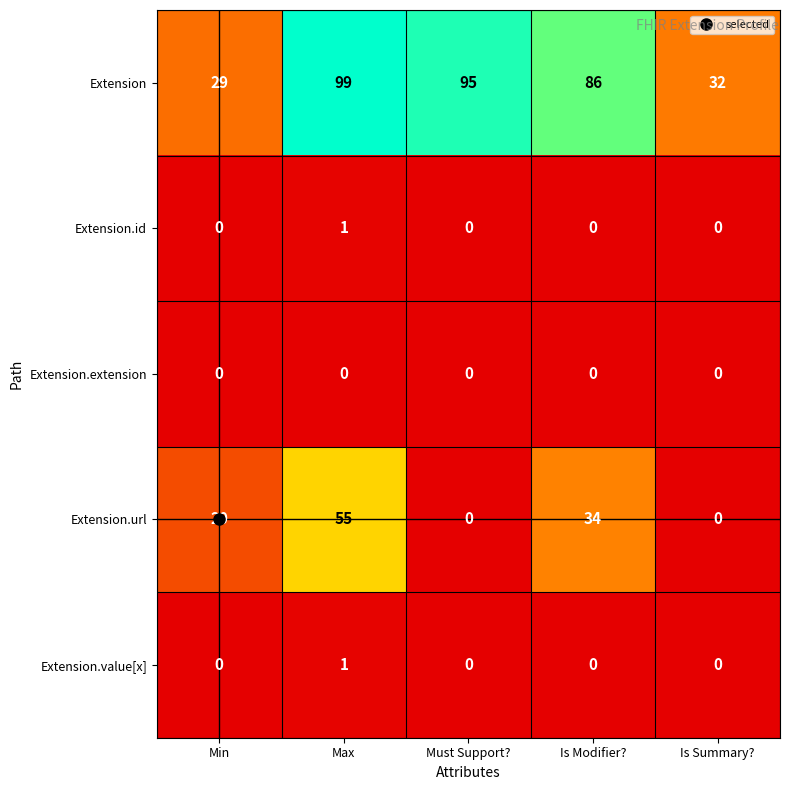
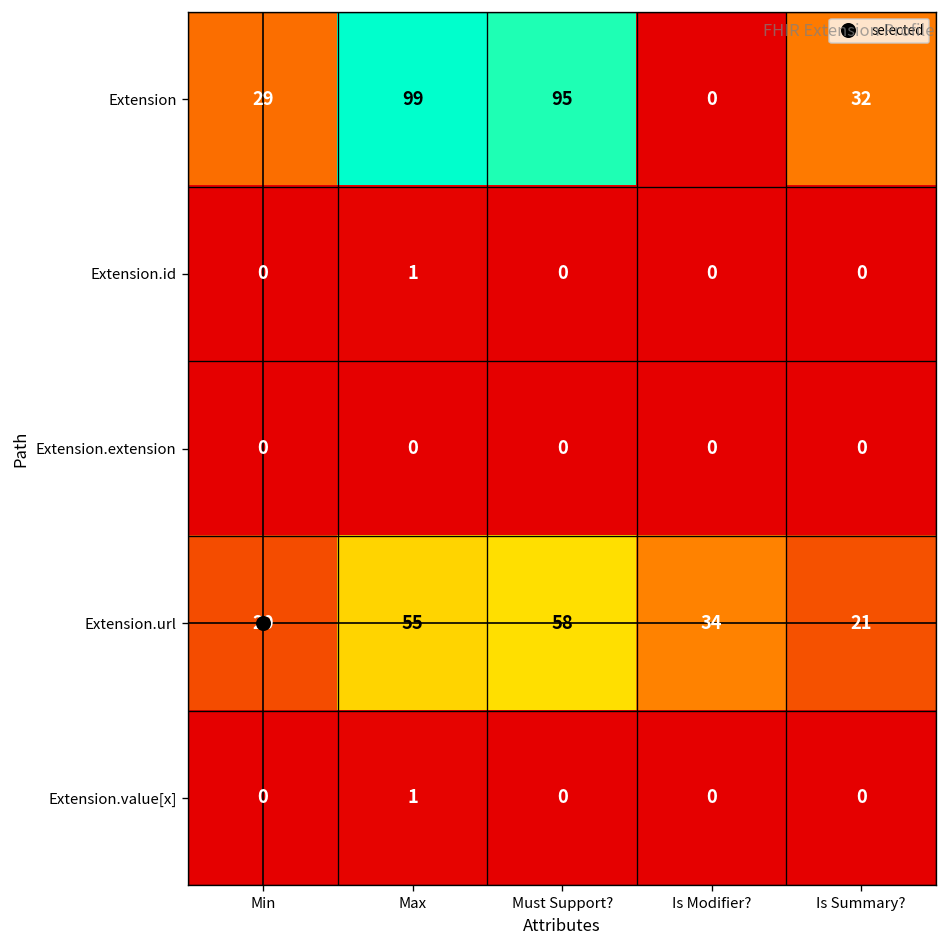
Extension, Is Modifier?: 86 -> 0
Extension.url, Must Support?: 0 -> 58
Extension.url, Is Summary?: 0 -> 21
